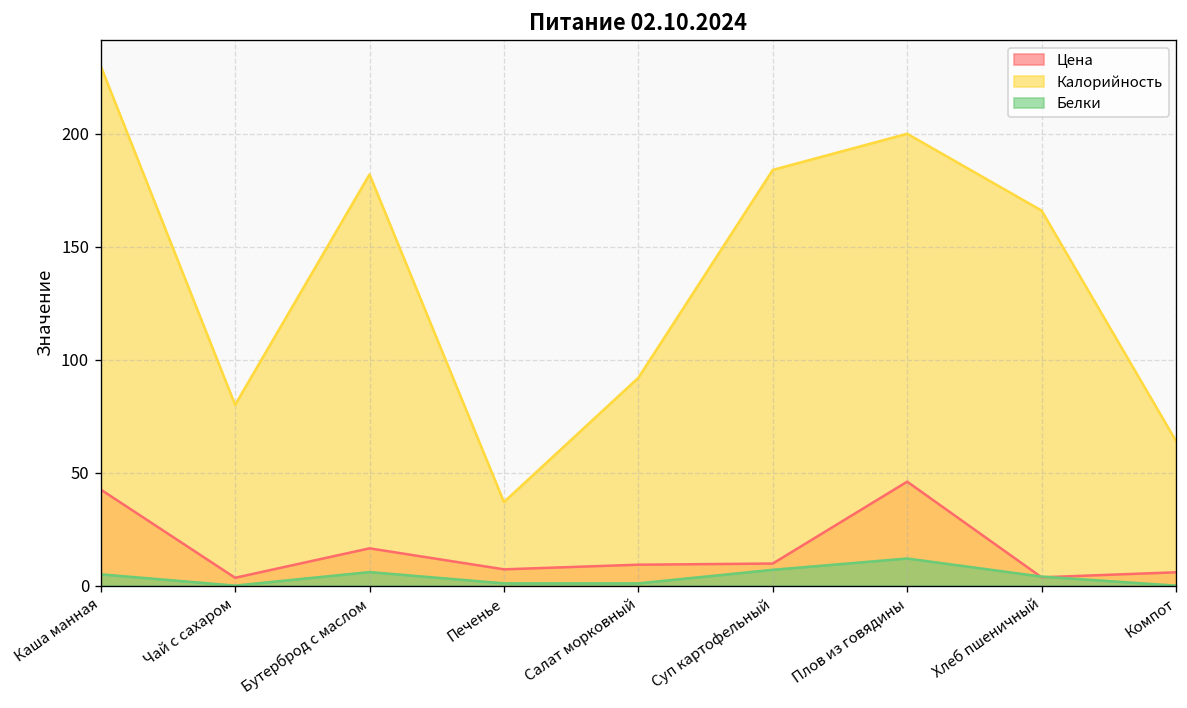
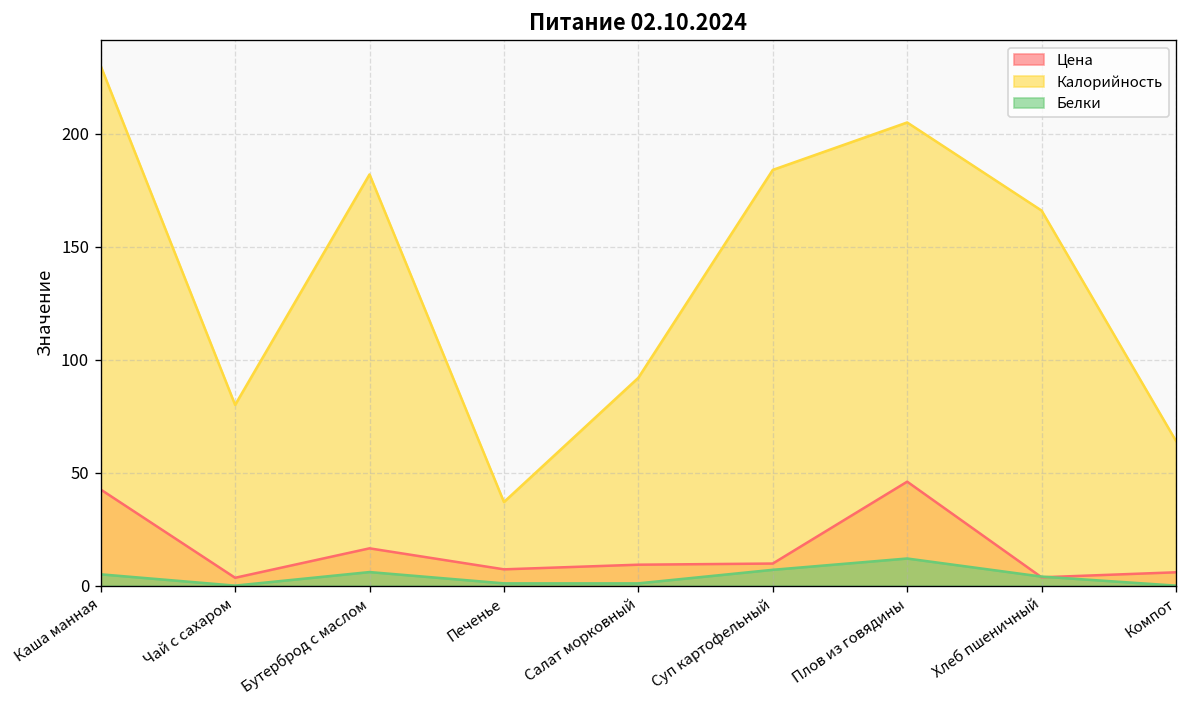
Калорийность, Плов из говядины: 200 -> 205
